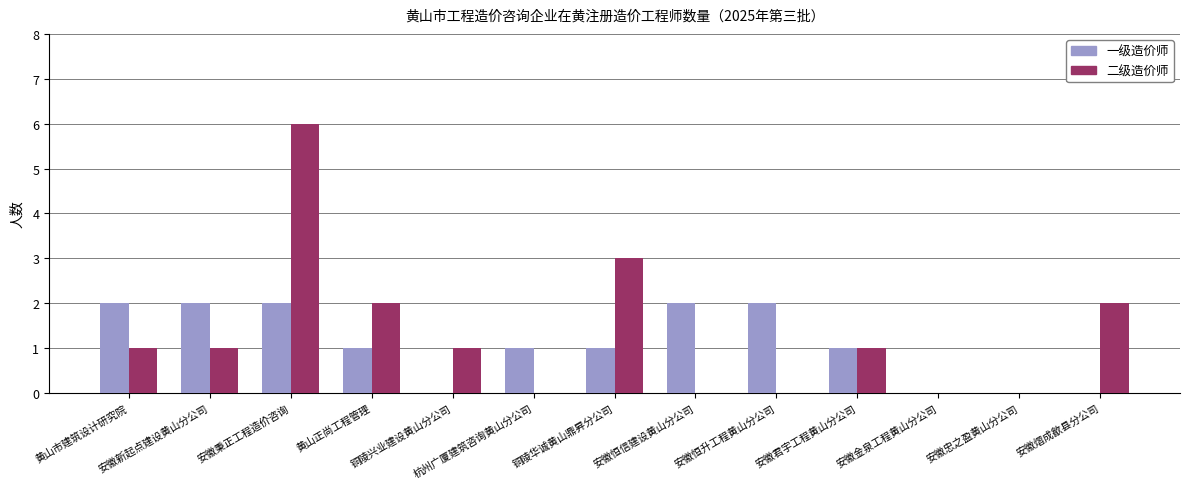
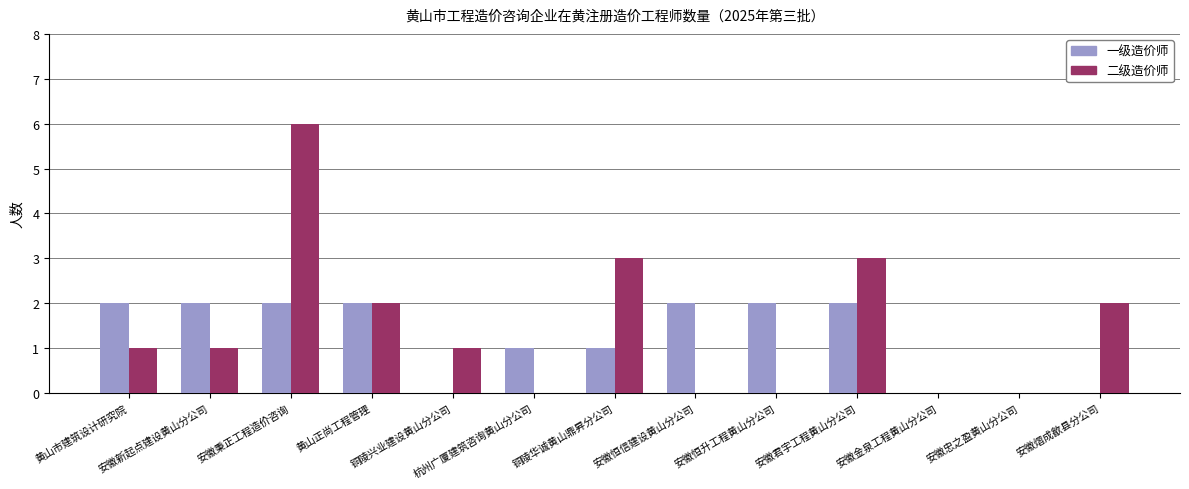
一级造价师, 黄山正尚工程管理: 1 -> 2
一级造价师, 安徽君宇工程黄山分公司: 1 -> 2
二级造价师, 安徽君宇工程黄山分公司: 1 -> 3
